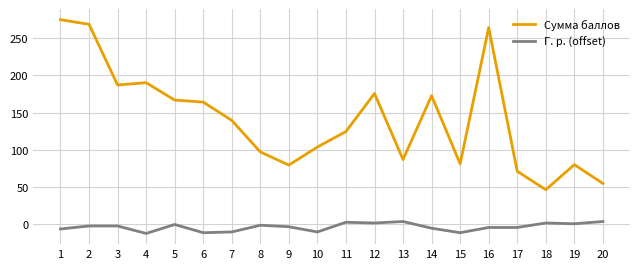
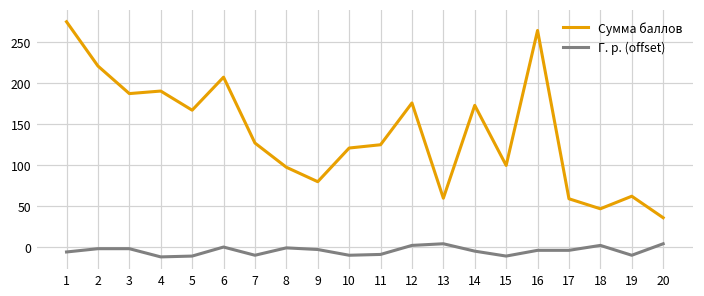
Сумма баллов, 2: 270 -> 220
Г. р. (offset), 5: 0 -> -10
Сумма баллов, 6: 160 -> 210
Г. р. (offset), 6: -10 -> 0
Сумма баллов, 7: 140 -> 130
Сумма баллов, 10: 100 -> 120
Г. р. (offset), 11: 0 -> -10
Сумма баллов, 13: 90 -> 60
Сумма баллов, 15: 80 -> 100
Сумма баллов, 17: 70 -> 60
Сумма баллов, 19: 80 -> 60
Г. р. (offset), 19: 0 -> -10
Сумма баллов, 20: 60 -> 40
